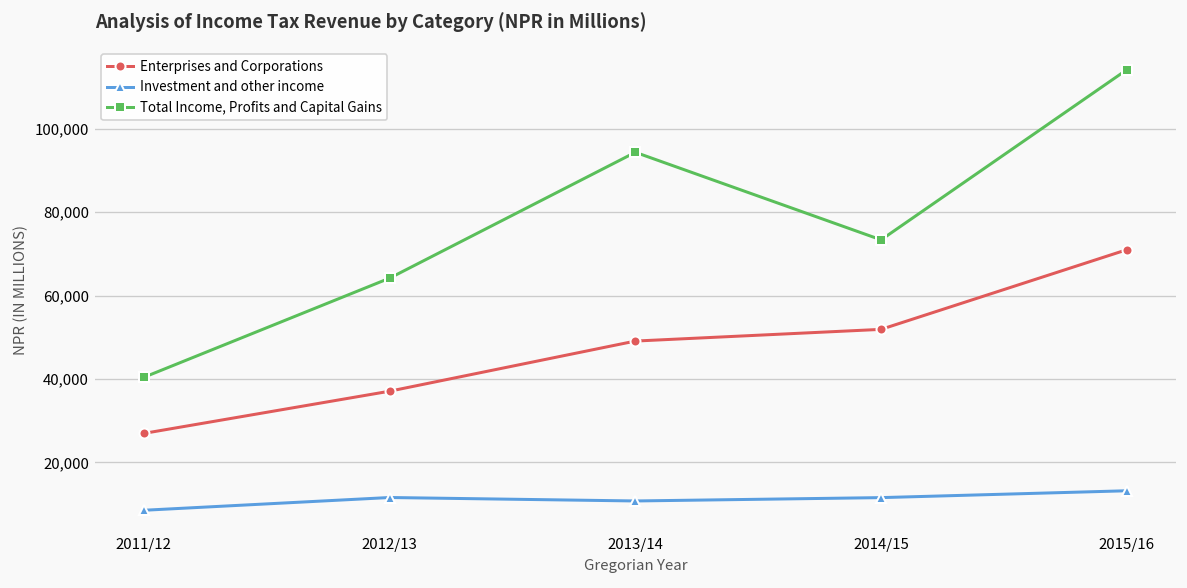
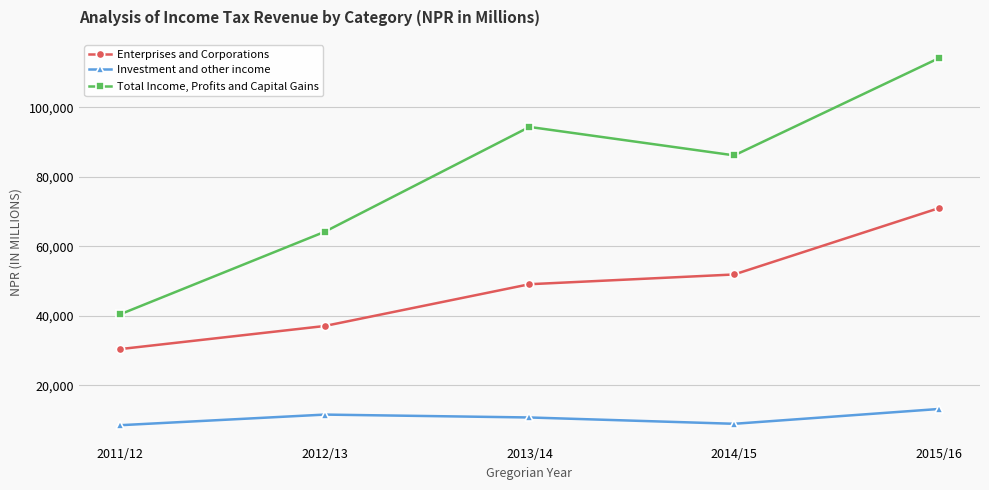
Enterprises and Corporations, 2011/12: 27,000 -> 30,000
Investment and other income, 2014/15: 12,000 -> 9,000
Total Income, Profits and Capital Gains, 2014/15: 73,000 -> 86,000
